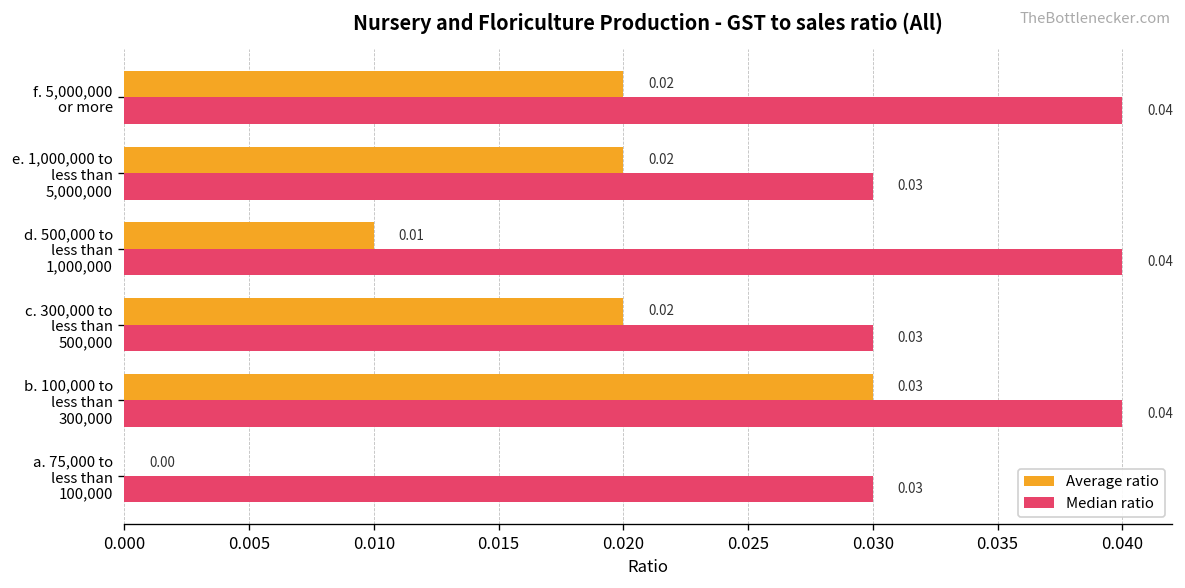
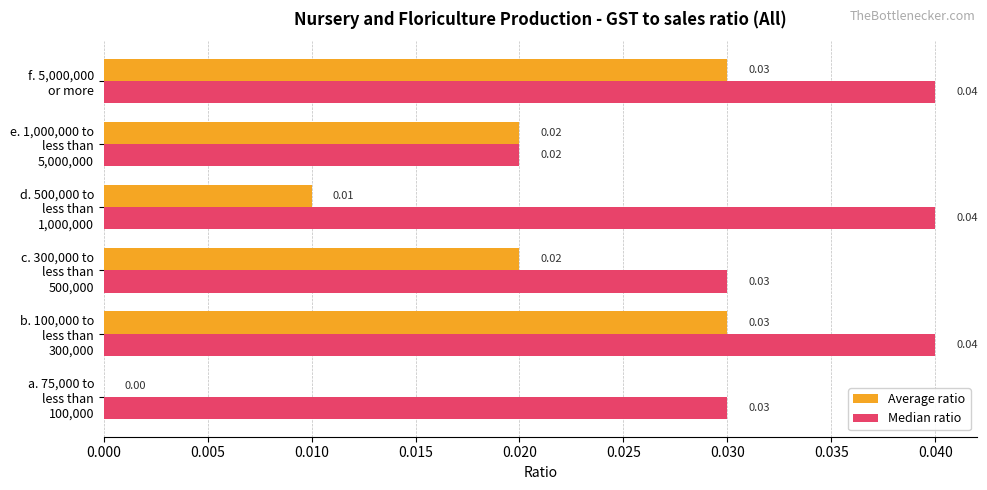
Average ratio, f. 5,000,000 or more: 0.02 -> 0.03
Median ratio, e. 1,000,000 to less than 5,000,000: 0.03 -> 0.02
